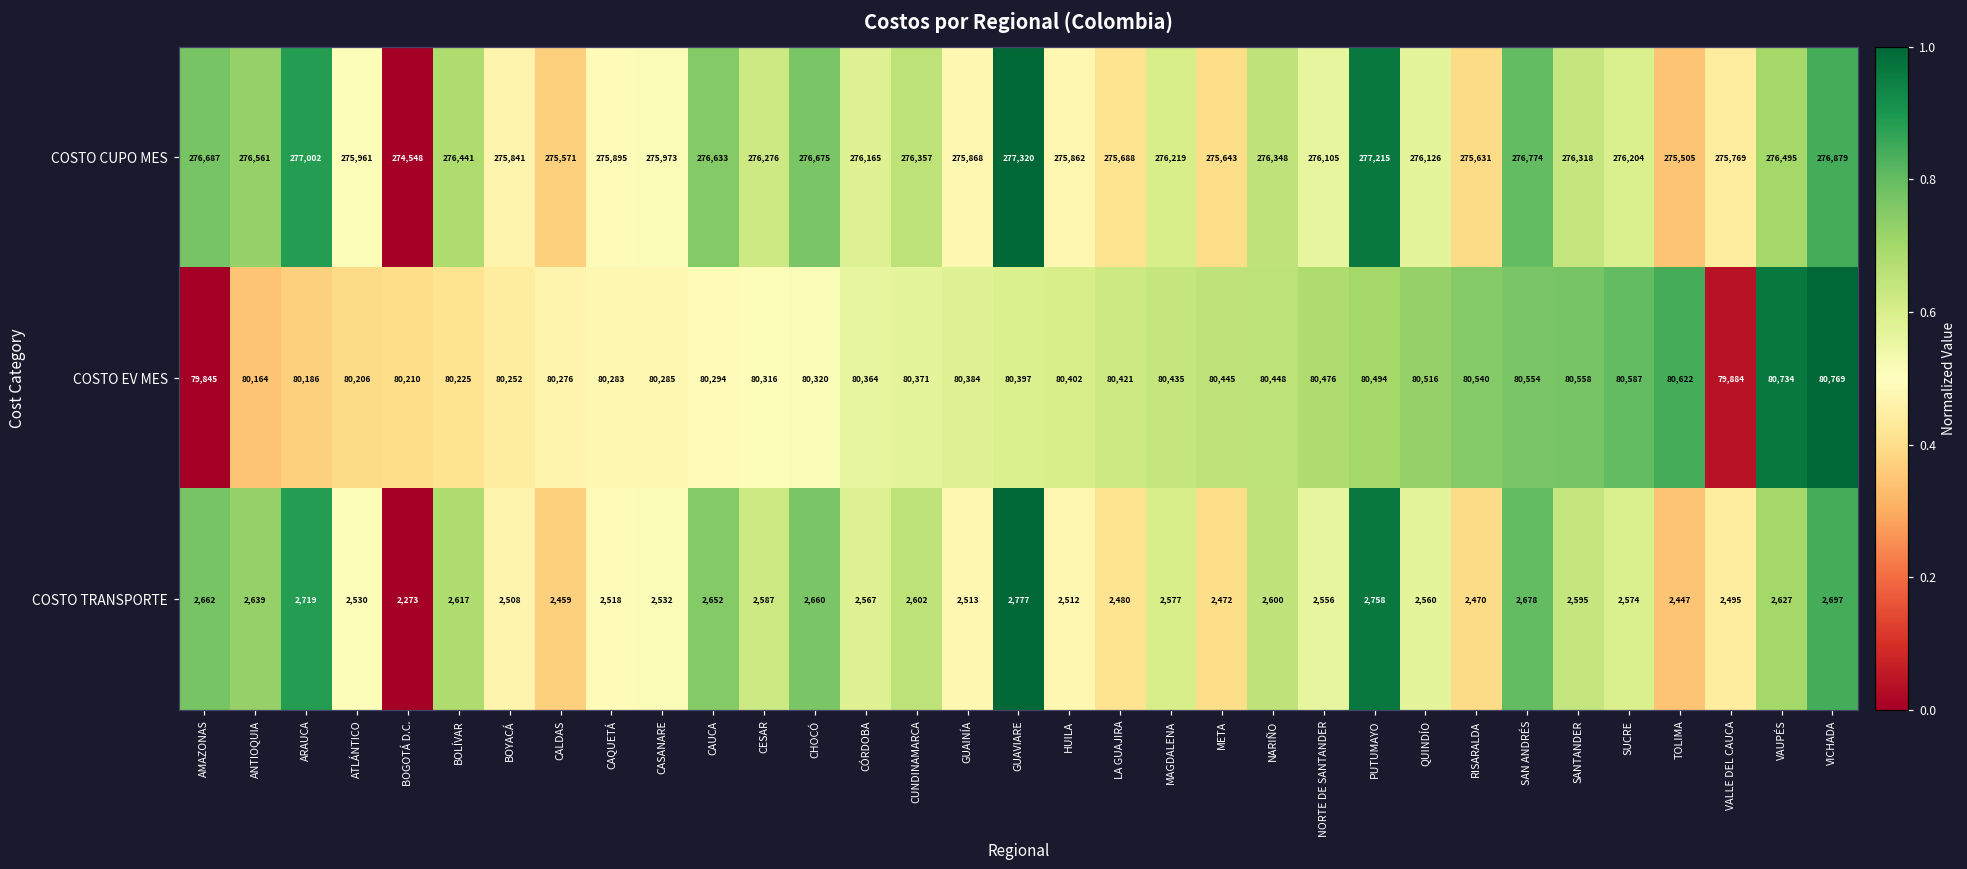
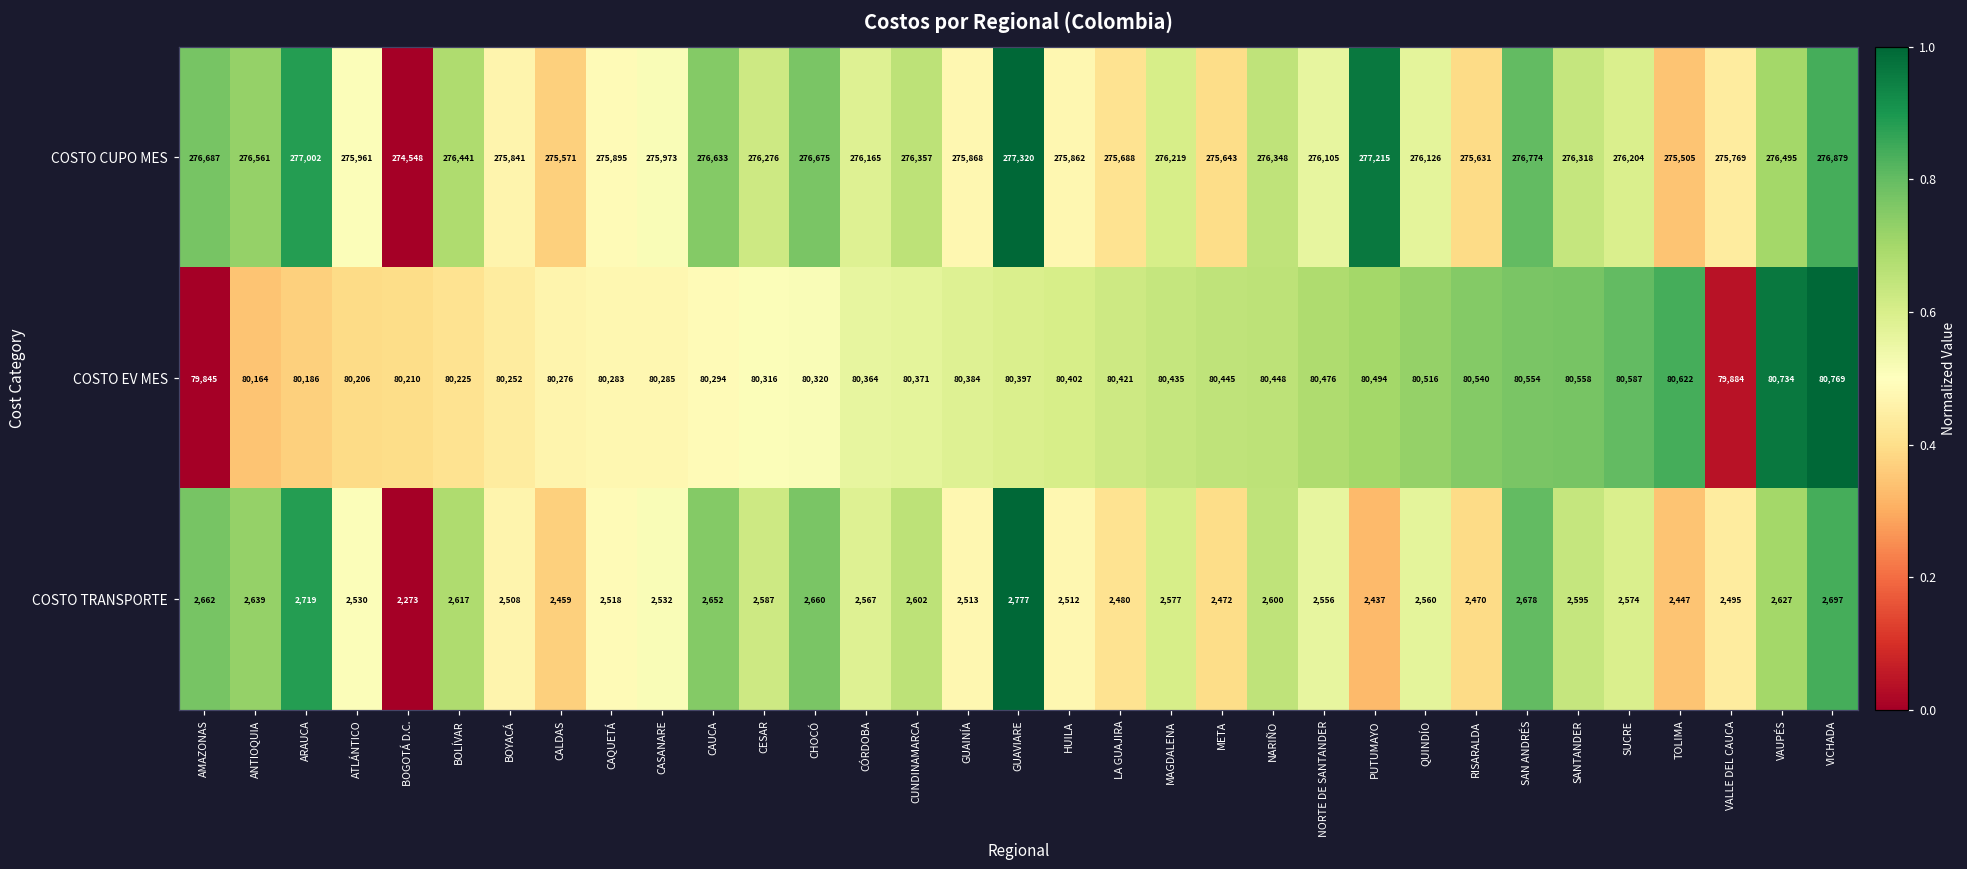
COSTO TRANSPORTE, PUTUMAYO: 2,758 -> 2,437
